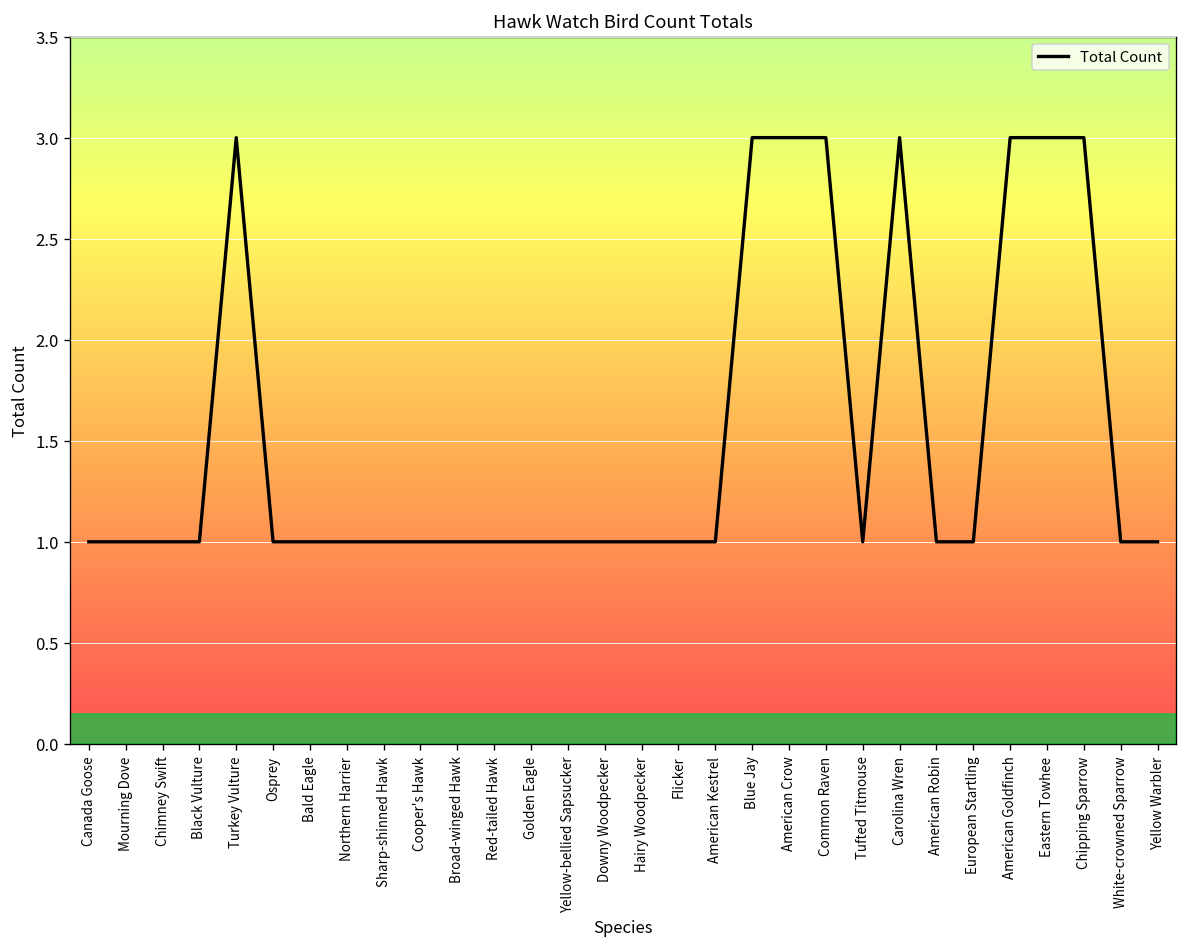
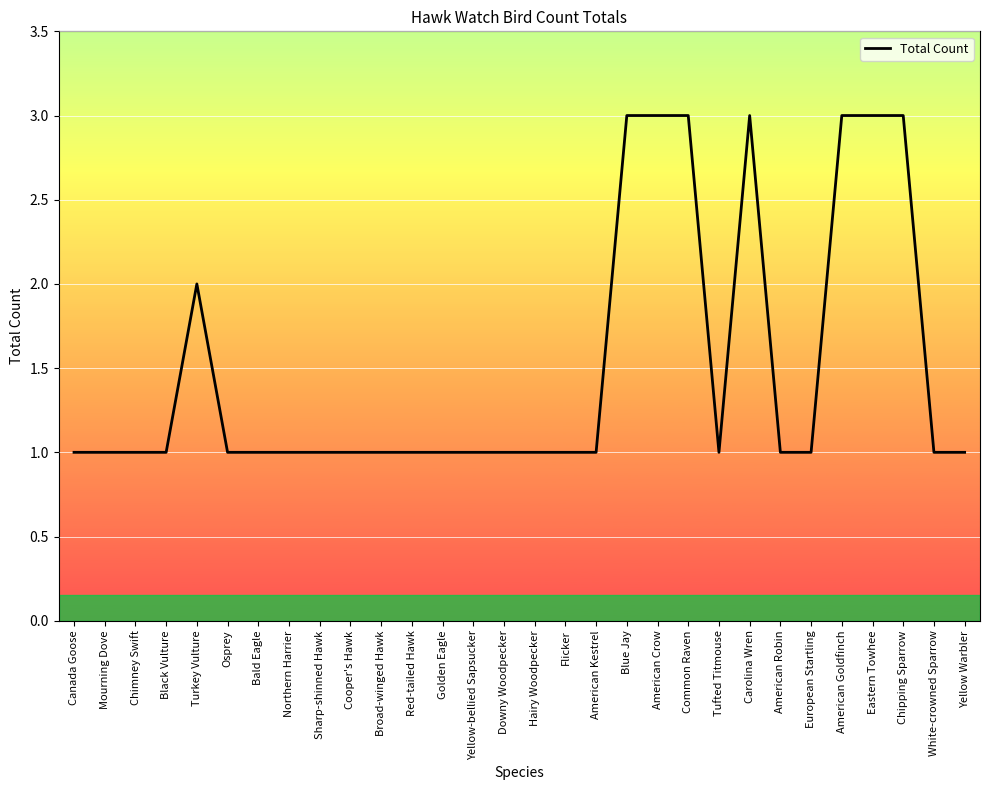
Turkey Vulture: 3 -> 2
